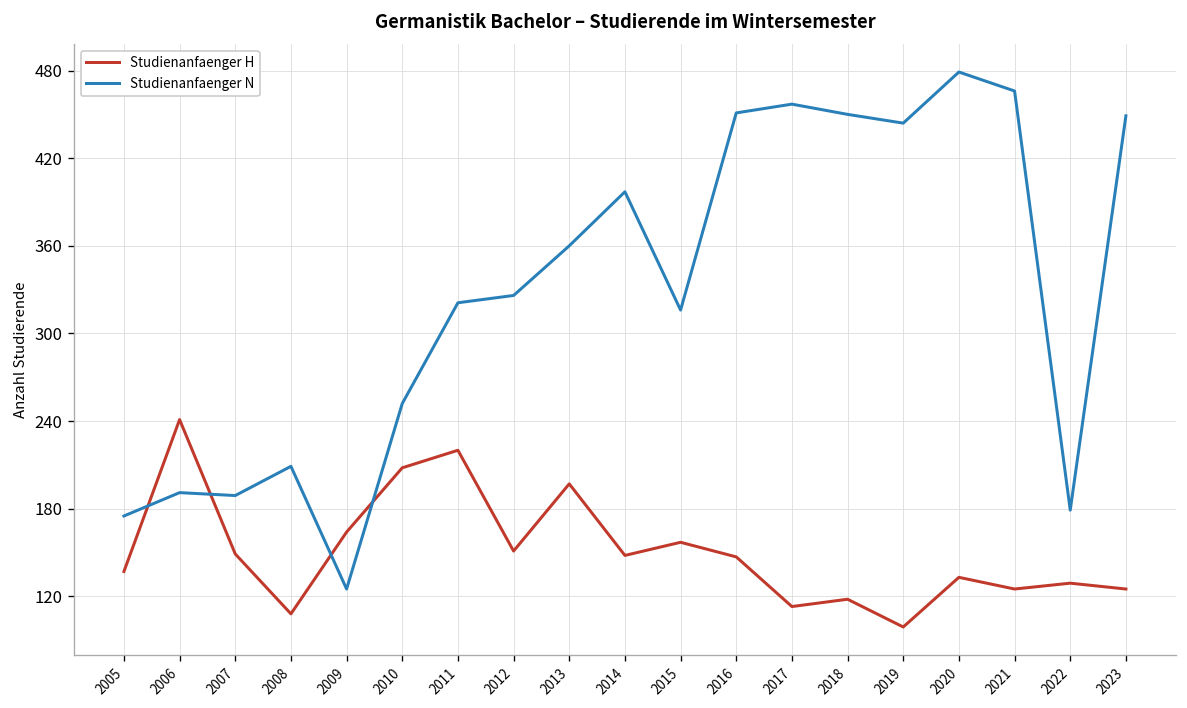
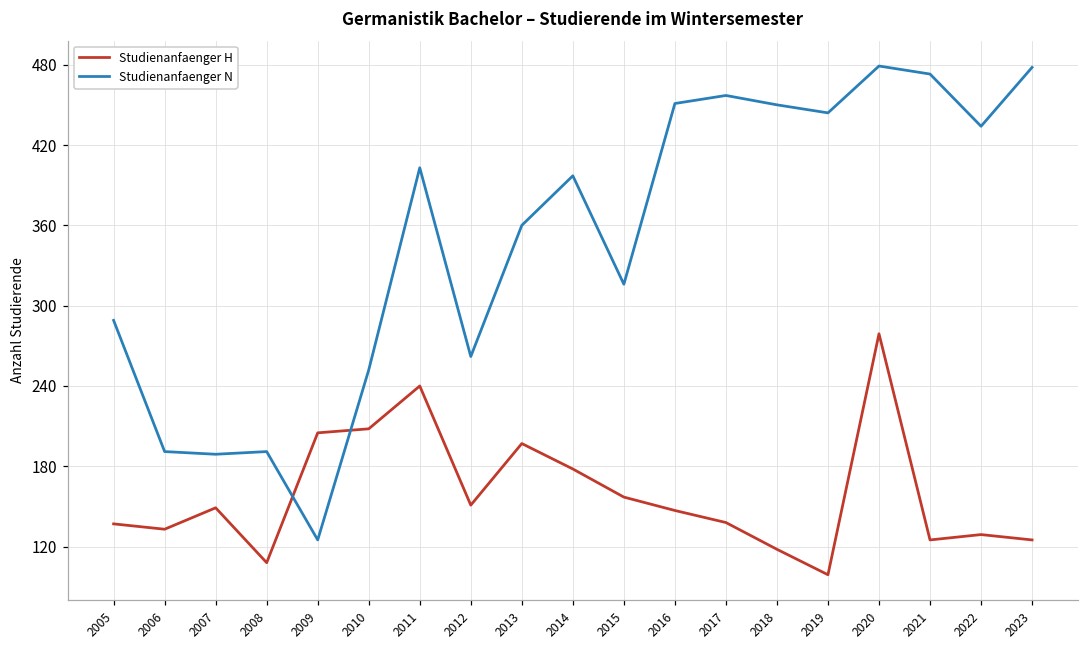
Studienanfaenger N, 2005: 175 -> 289
Studienanfaenger H, 2006: 241 -> 133
Studienanfaenger N, 2008: 209 -> 191
Studienanfaenger H, 2009: 164 -> 205
Studienanfaenger H, 2011: 220 -> 240
Studienanfaenger N, 2011: 321 -> 403
Studienanfaenger N, 2012: 326 -> 262
Studienanfaenger H, 2014: 148 -> 178
Studienanfaenger H, 2017: 113 -> 138
Studienanfaenger H, 2020: 133 -> 279
Studienanfaenger N, 2021: 466 -> 473
Studienanfaenger N, 2022: 179 -> 434
Studienanfaenger N, 2023: 449 -> 478
